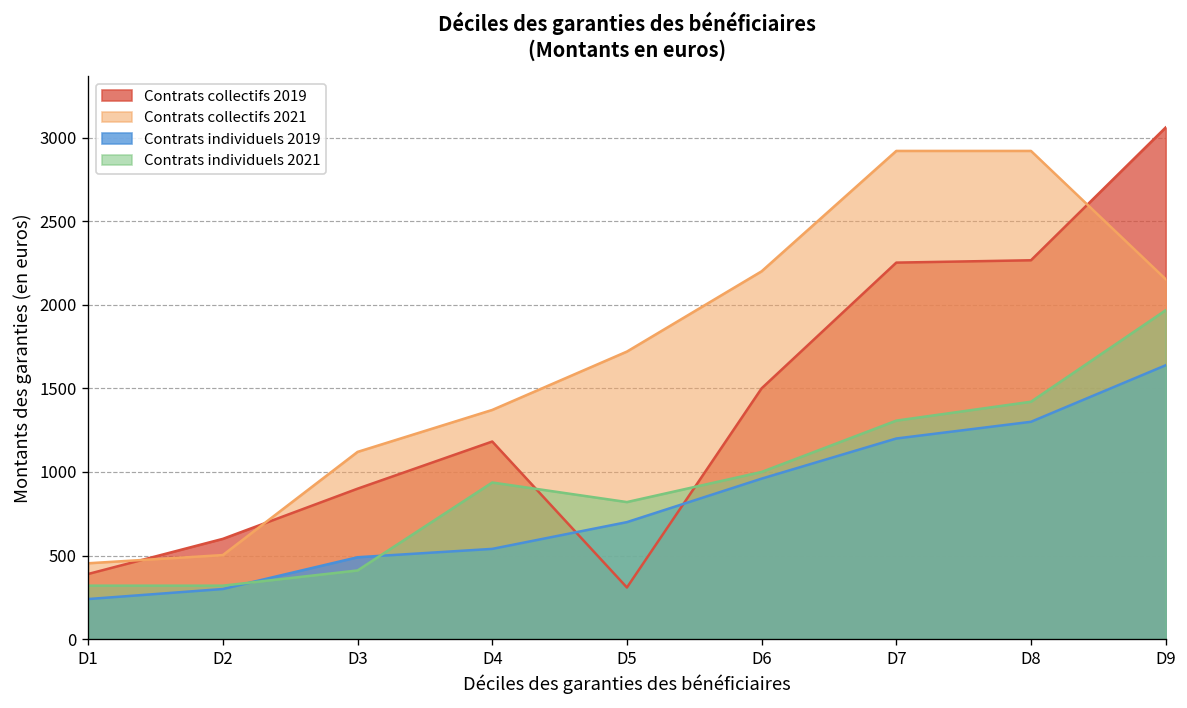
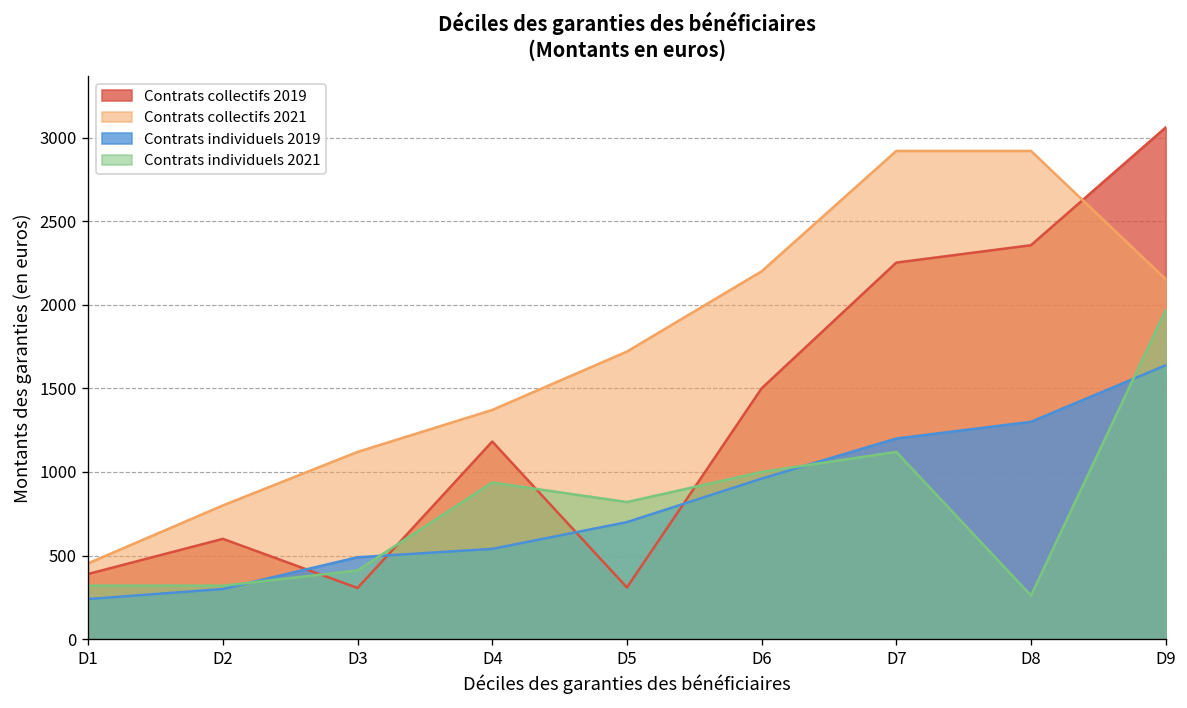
Contrats collectifs 2021, D2: 500 -> 800
Contrats collectifs 2019, D3: 900 -> 310
Contrats individuels 2021, D7: 1310 -> 1120
Contrats collectifs 2019, D8: 2270 -> 2360
Contrats individuels 2021, D8: 1420 -> 260
